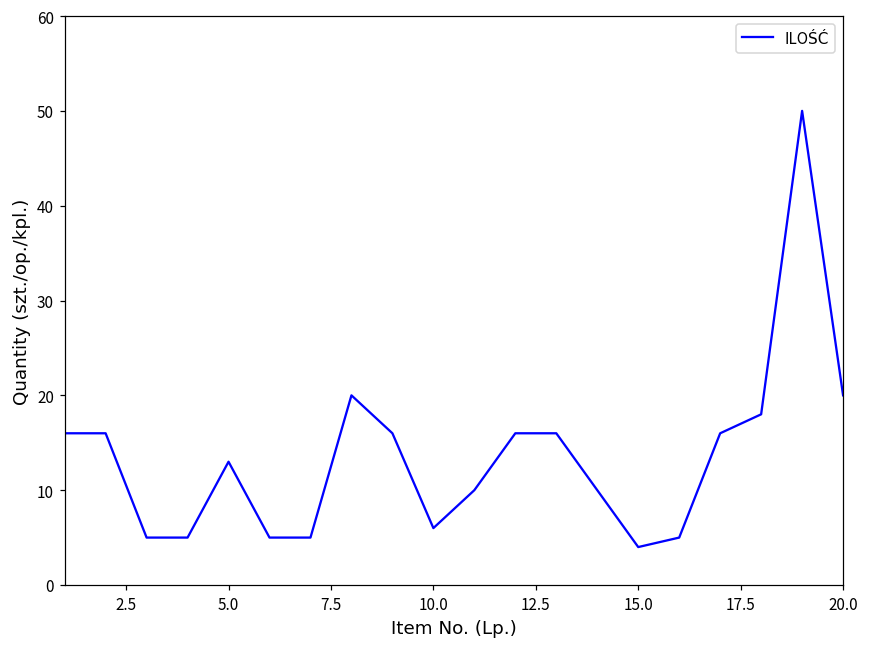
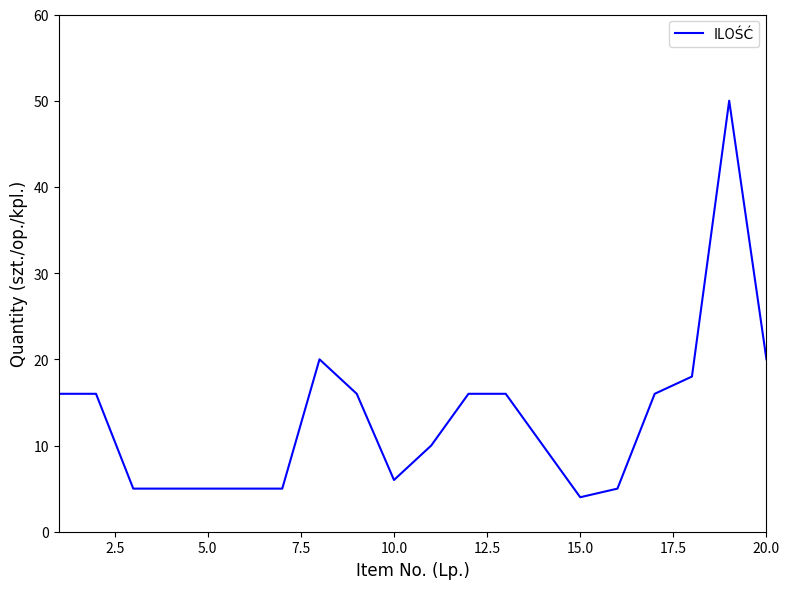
5.0: 13 -> 5
